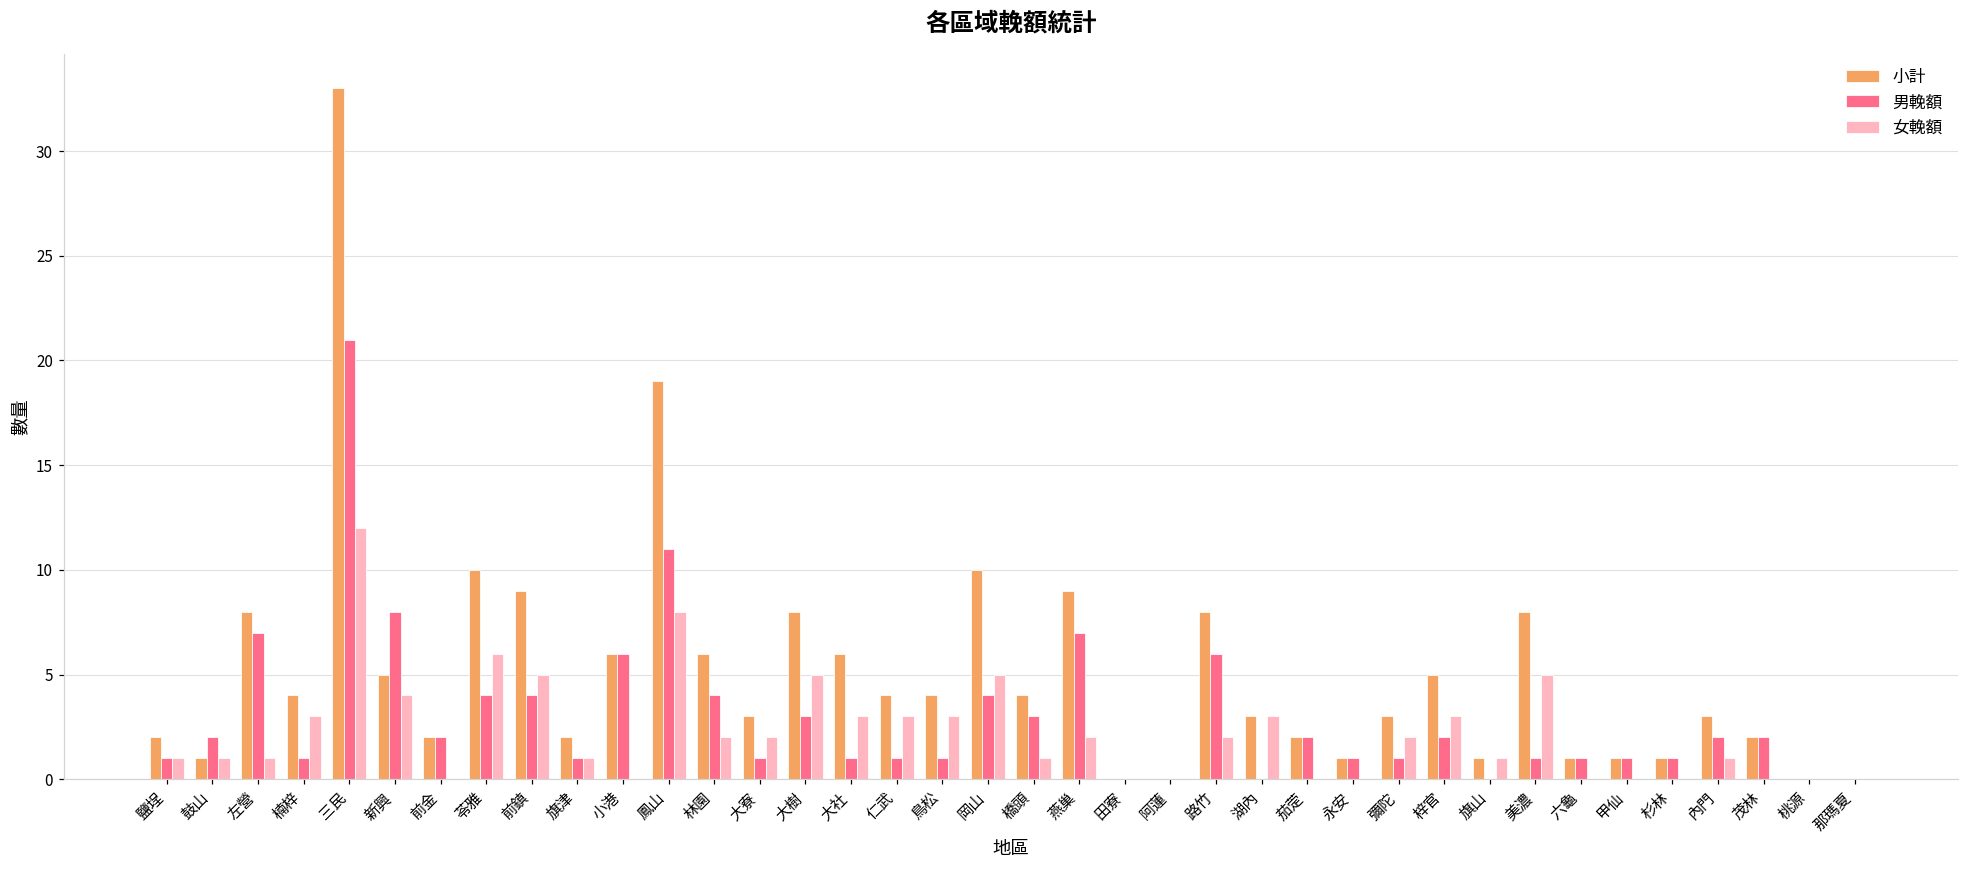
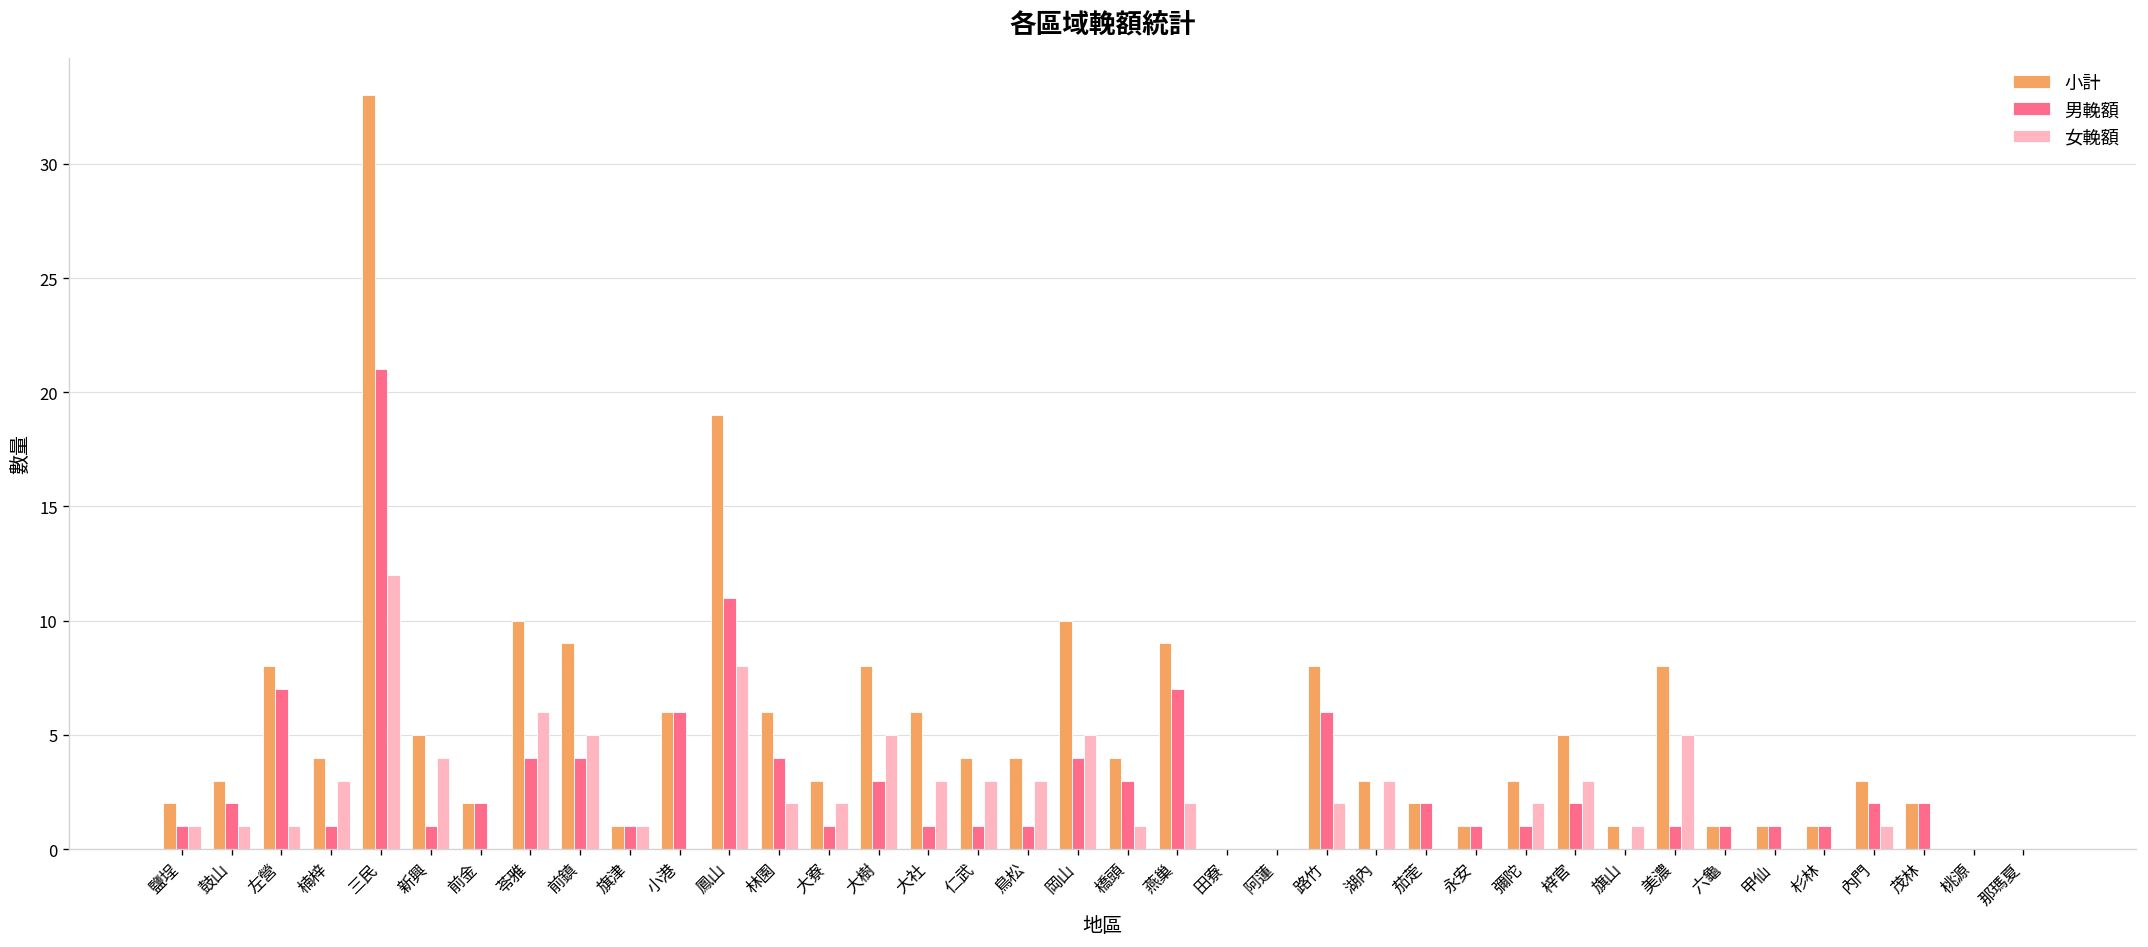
小計, 鼓山: 1 -> 3
男輓額, 新興: 8 -> 1
小計, 旗津: 2 -> 1
